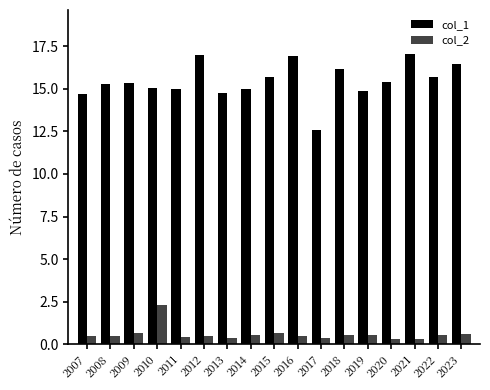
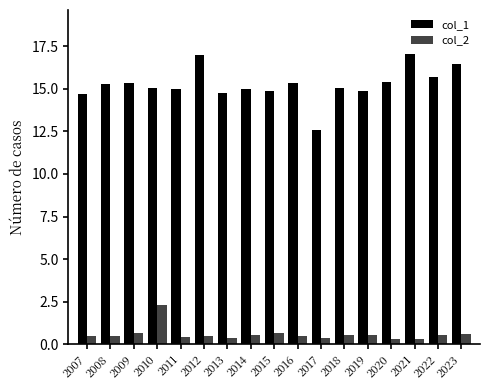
col_1, 2015: 15.7 -> 14.9
col_1, 2016: 16.9 -> 15.4
col_1, 2018: 16.2 -> 15.1
